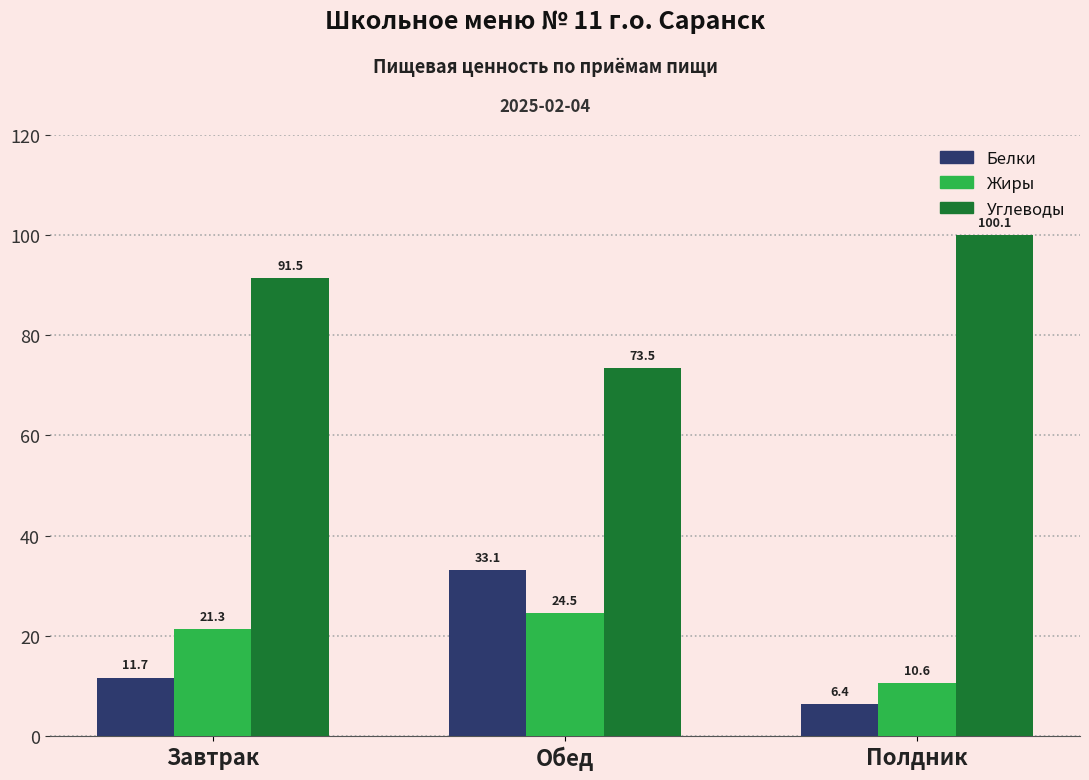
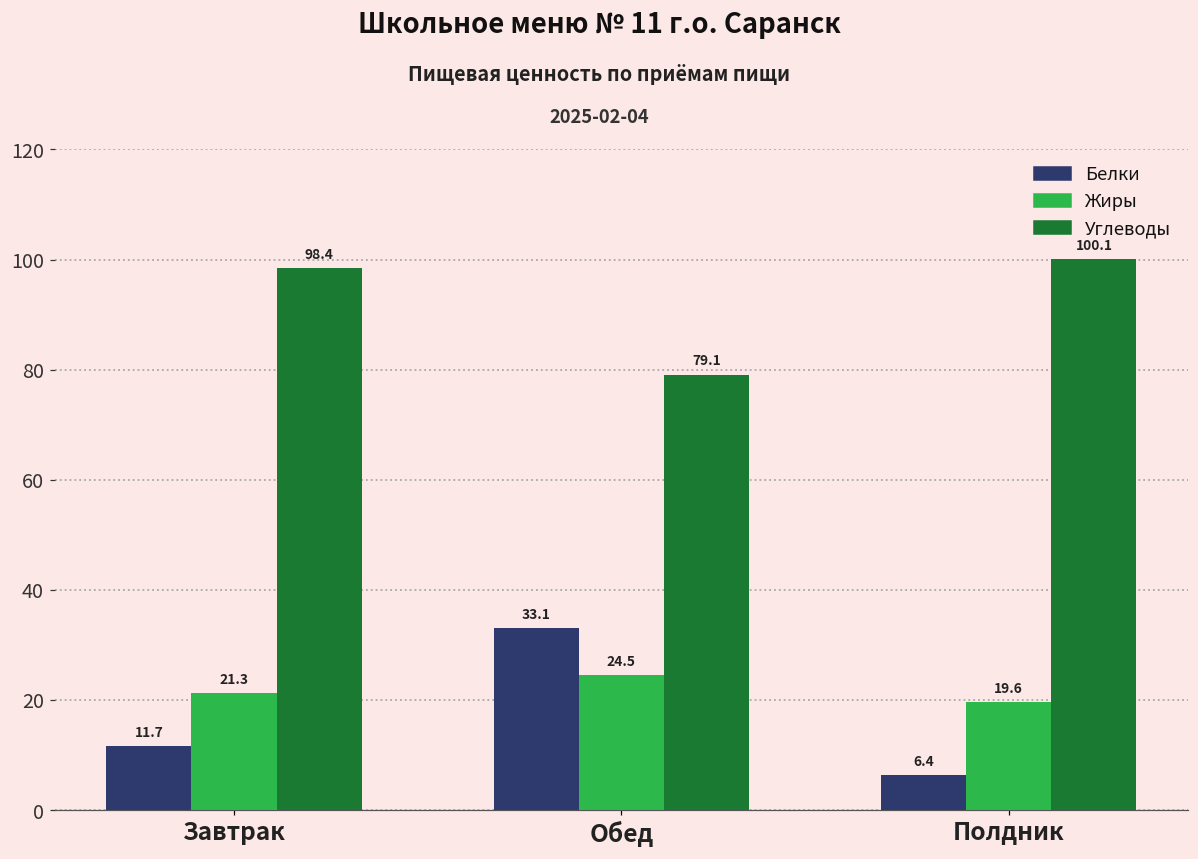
Углеводы, Завтрак: 91.5 -> 98.4
Углеводы, Обед: 73.5 -> 79.1
Жиры, Полдник: 10.6 -> 19.6
